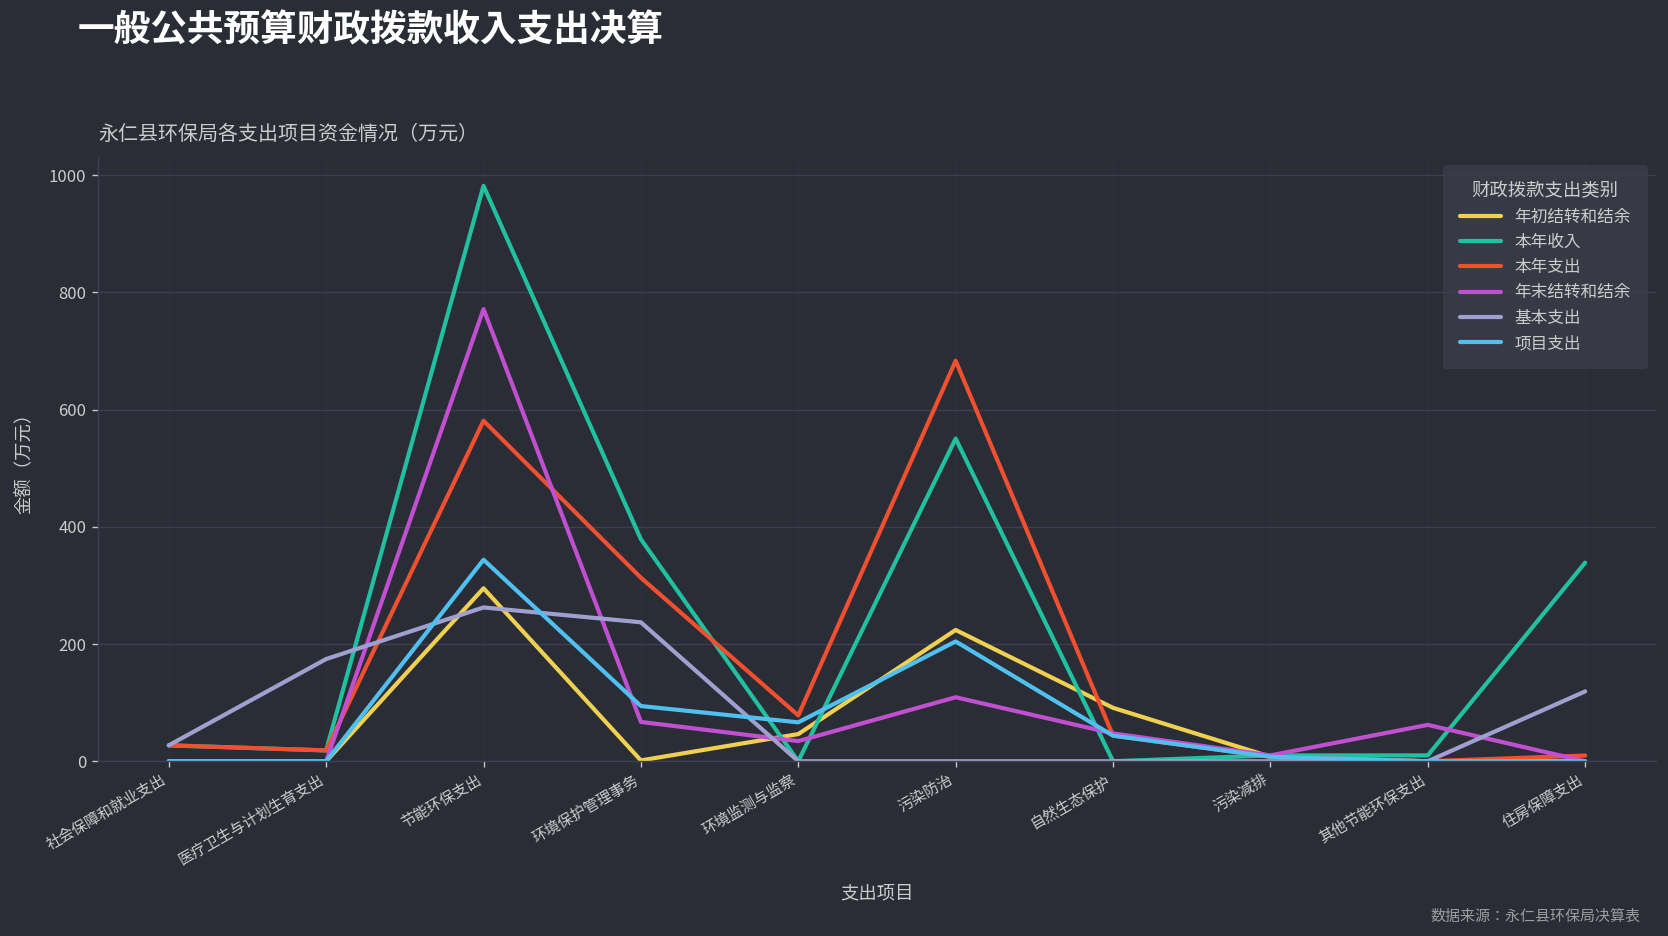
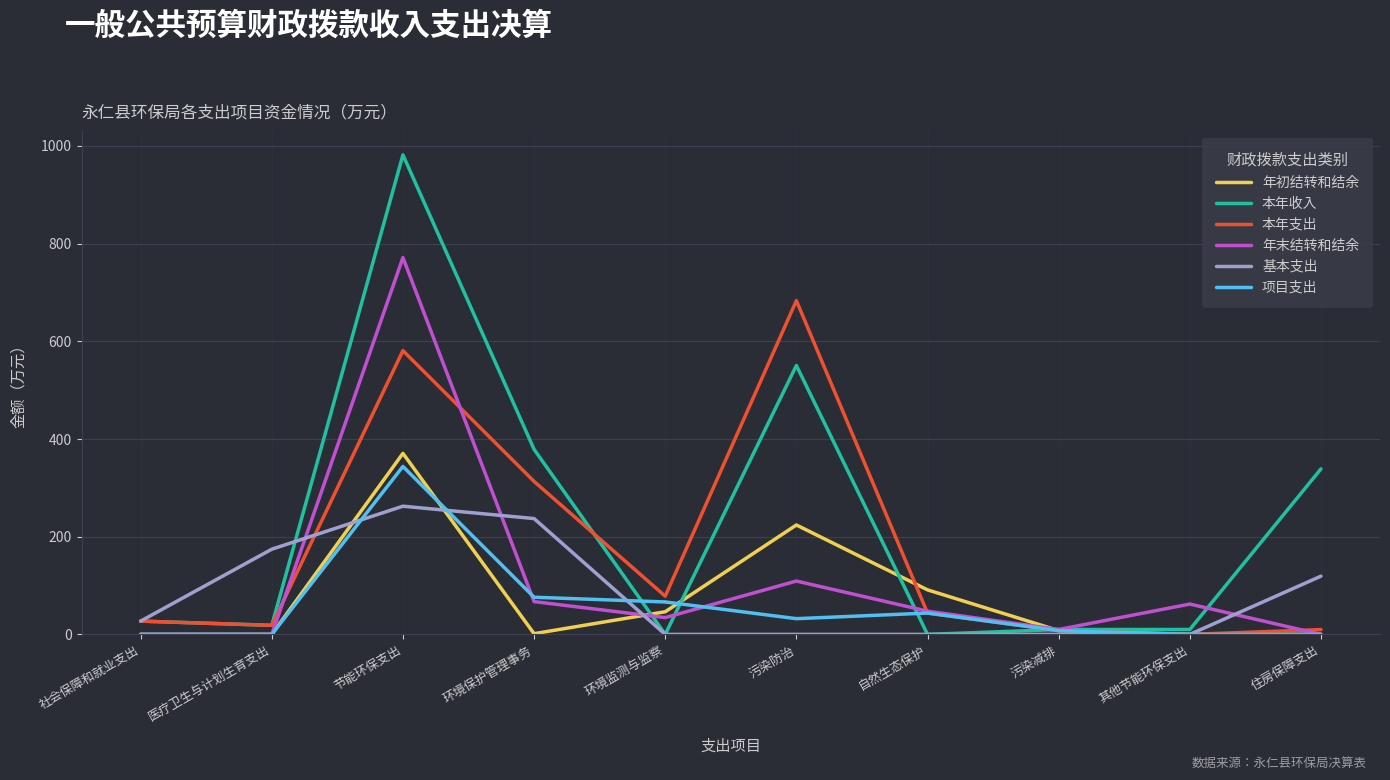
年初结转和结余, 节能环保支出: 300 -> 370
项目支出, 环境保护管理事务: 90 -> 80
项目支出, 污染防治: 200 -> 30
